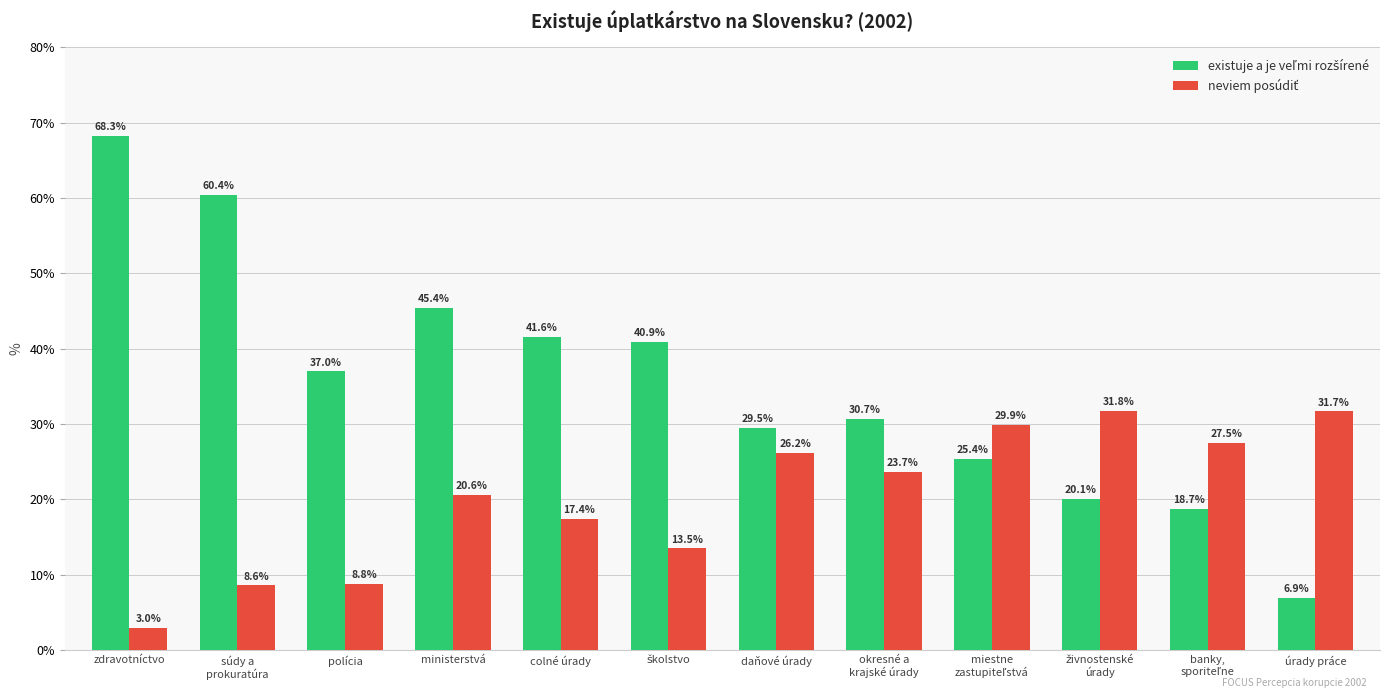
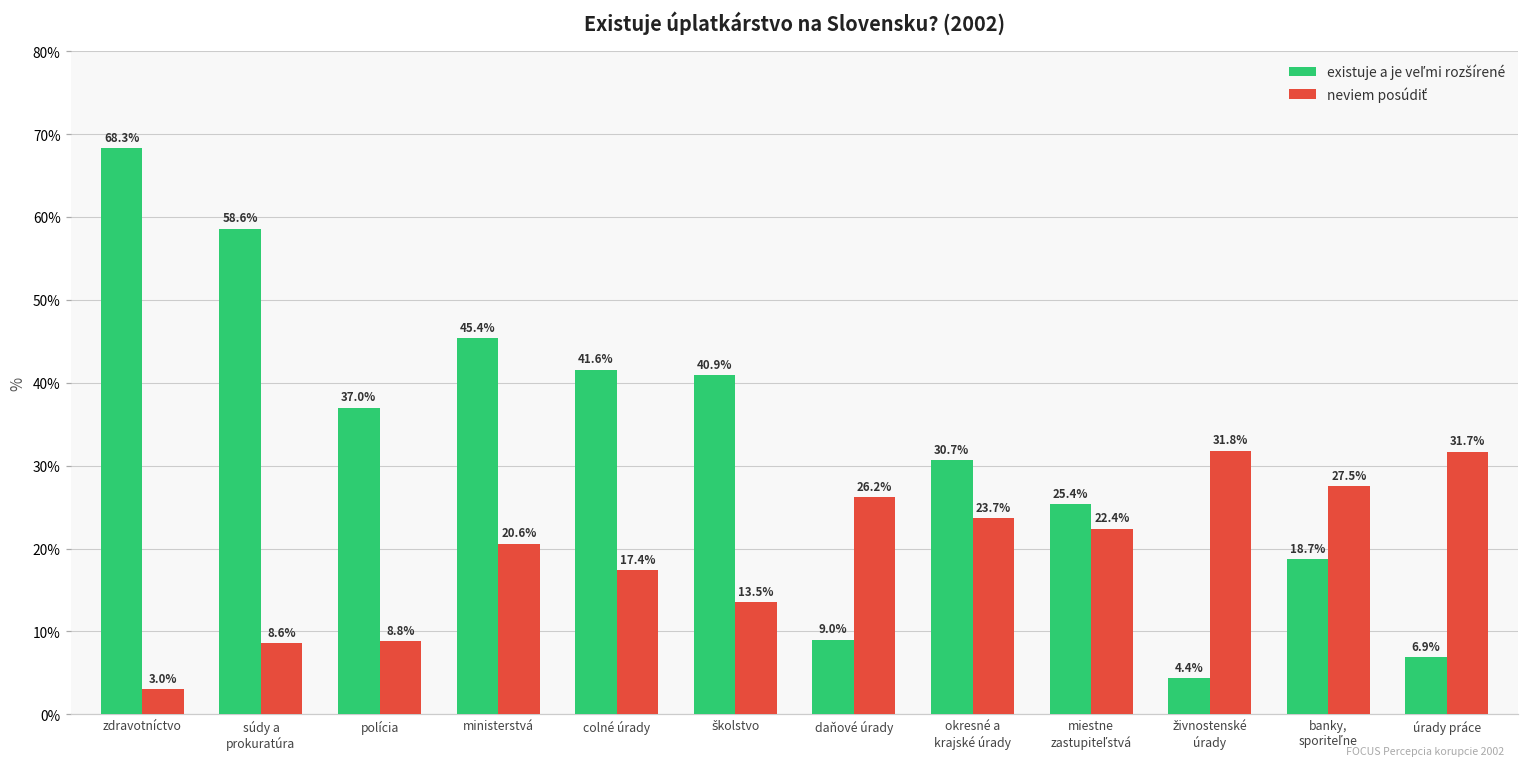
existuje a je veľmi rozšírené, súdy a prokuratúra: 60.4% -> 58.6%
existuje a je veľmi rozšírené, daňové úrady: 29.5% -> 9.0%
neviem posúdiť, miestne zastupiteľstvá: 29.9% -> 22.4%
existuje a je veľmi rozšírené, živnostenské úrady: 20.1% -> 4.4%
